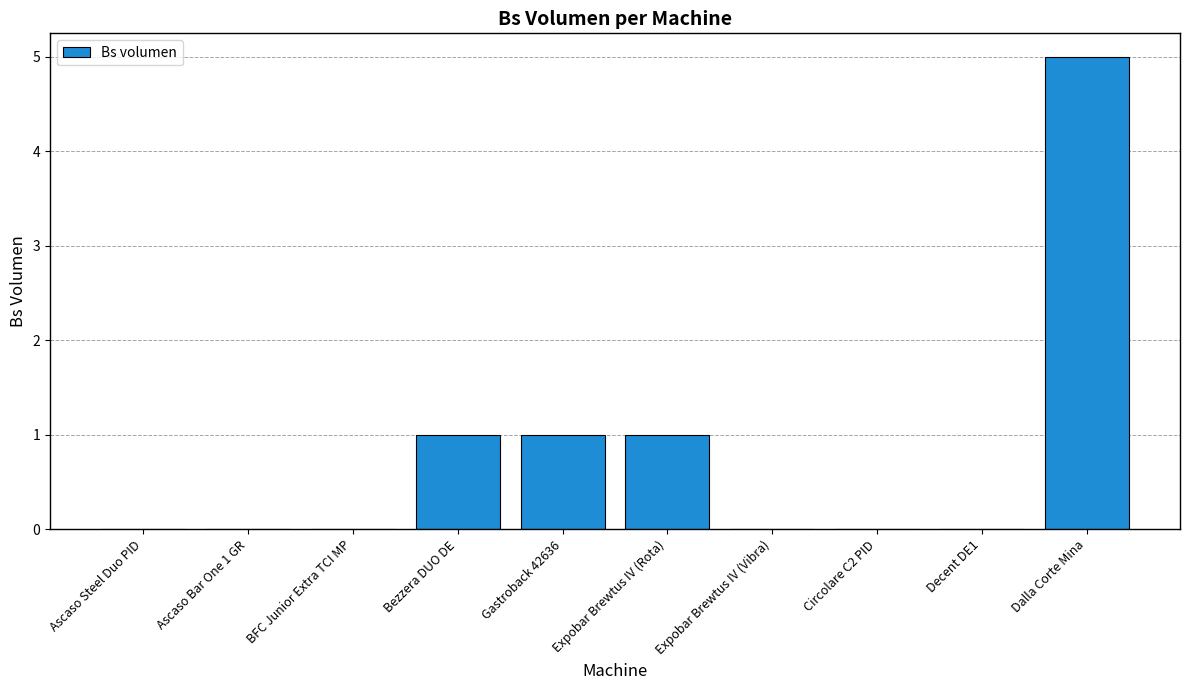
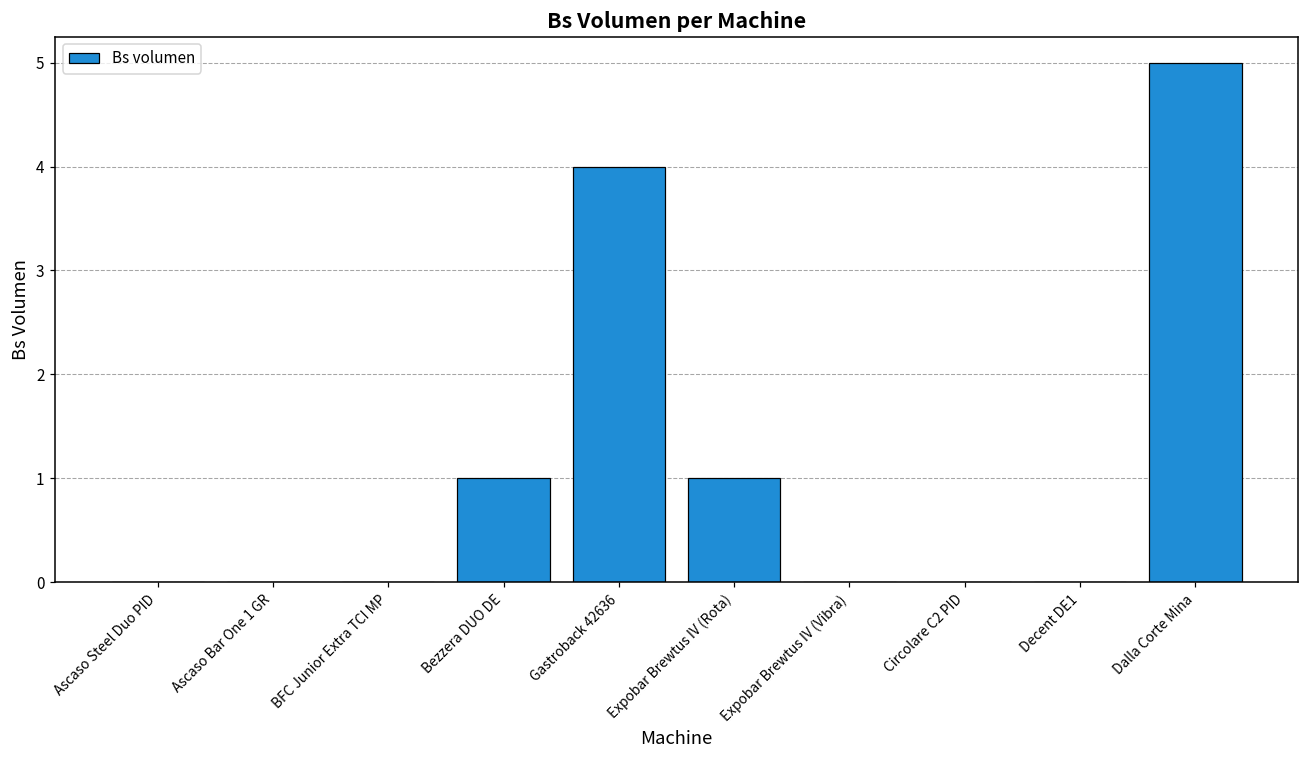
Gastroback 42636: 1 -> 4
